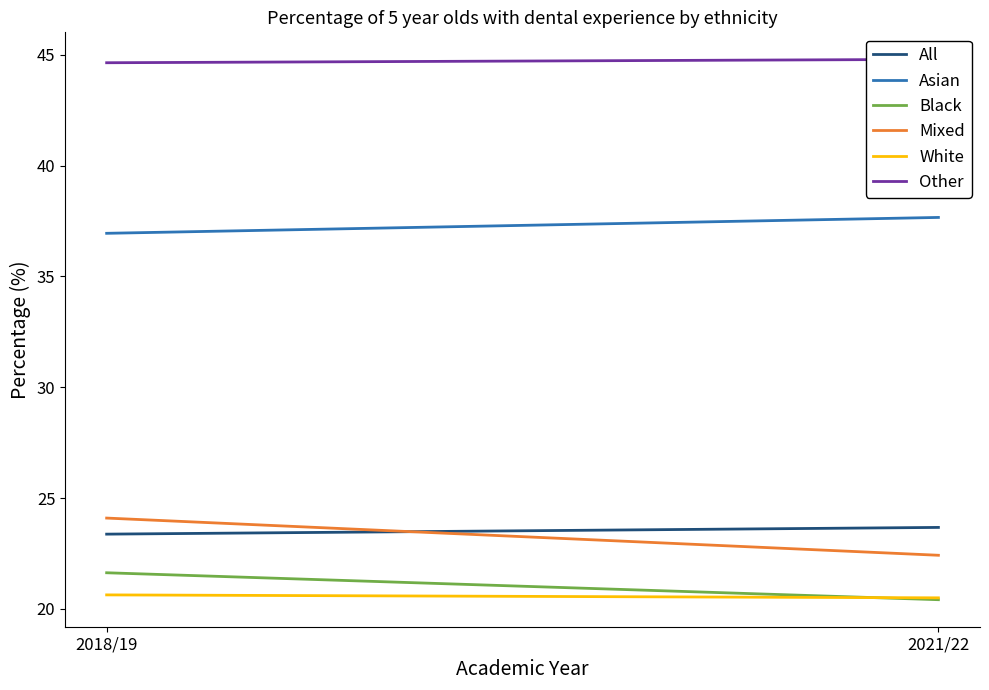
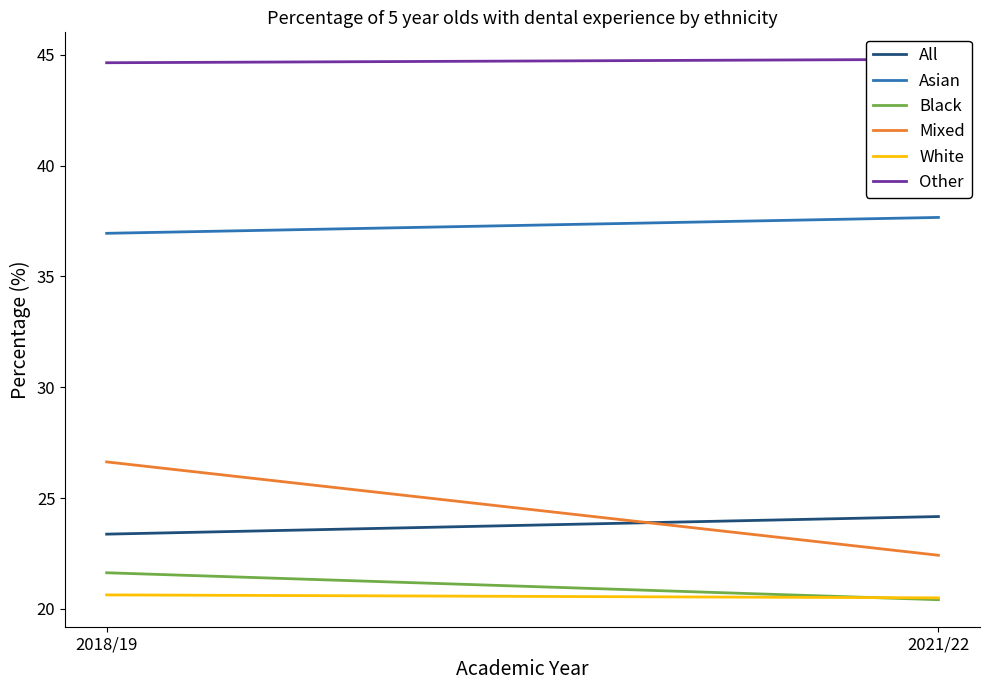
Mixed, 2018/19: 24.1 -> 26.6
All, 2021/22: 23.7 -> 24.2
